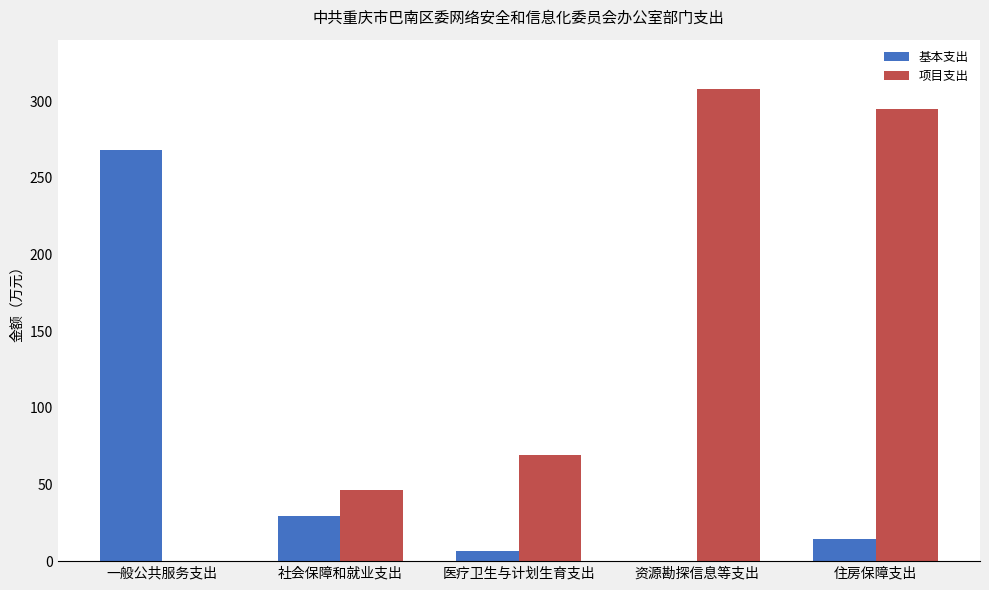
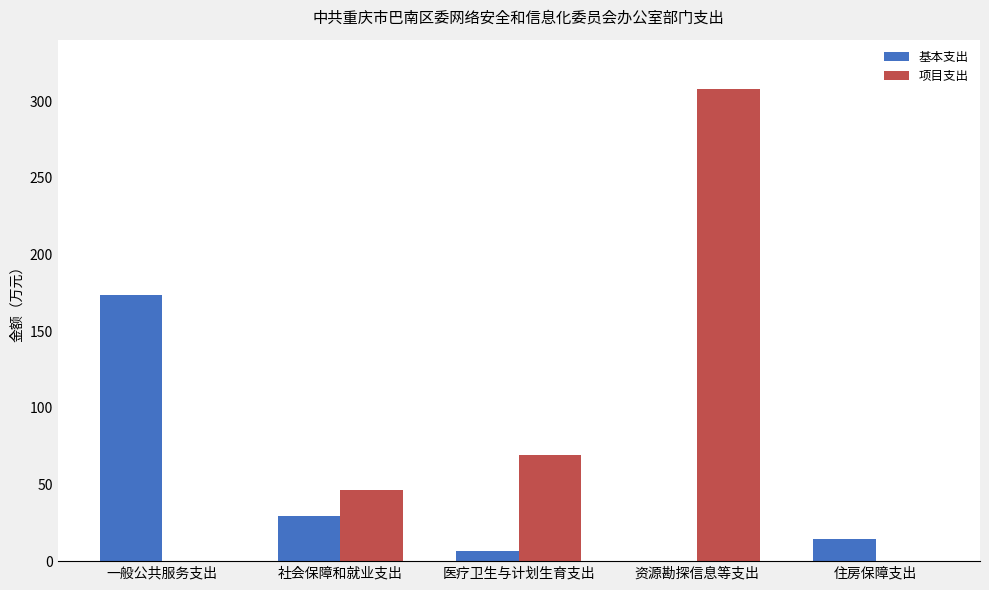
基本支出, 一般公共服务支出: 268 -> 173
项目支出, 住房保障支出: 295 -> 0
